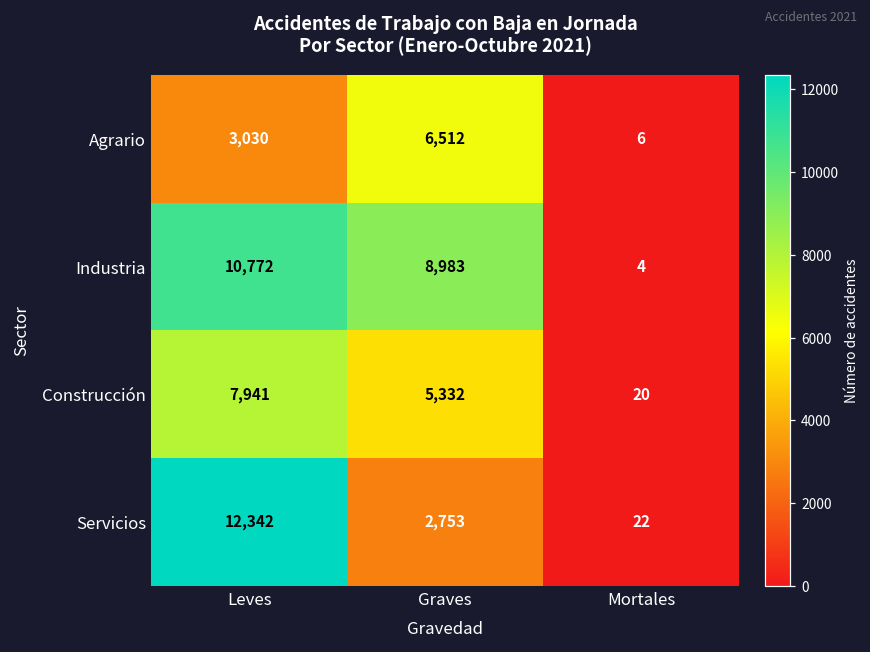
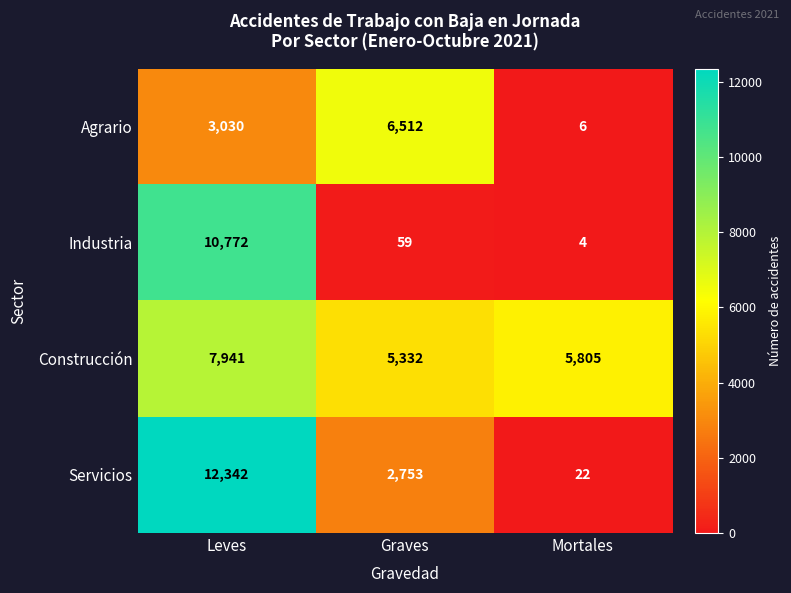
Industria, Graves: 8,983 -> 59
Construcción, Mortales: 20 -> 5,805
